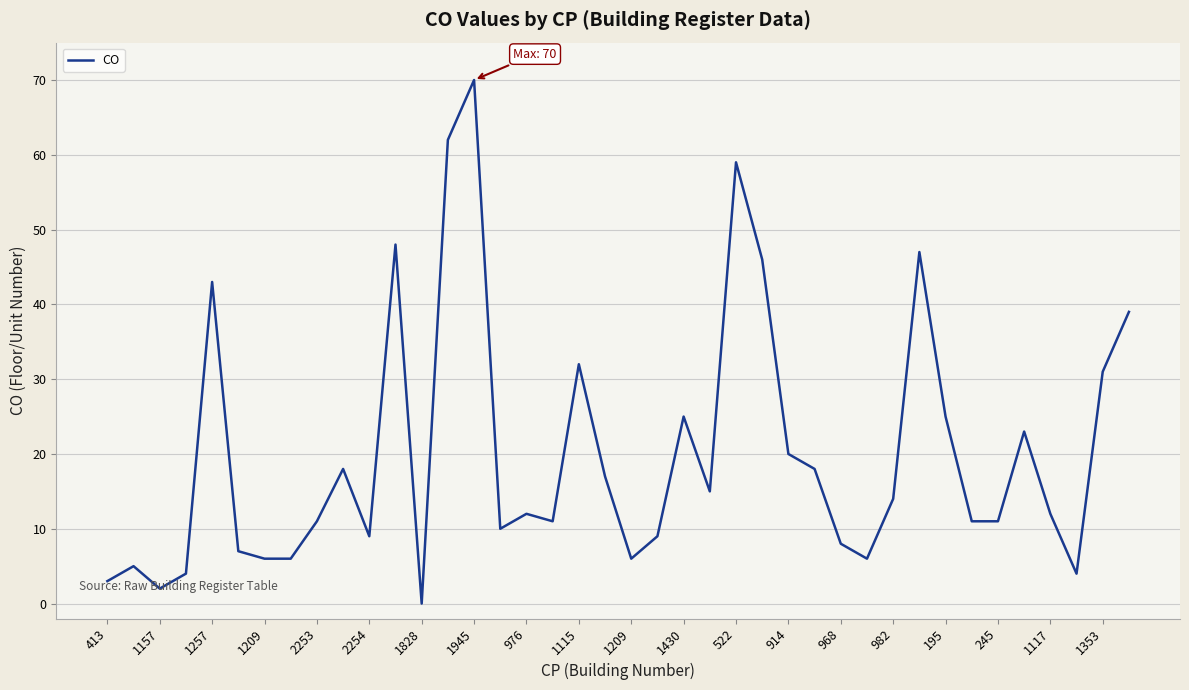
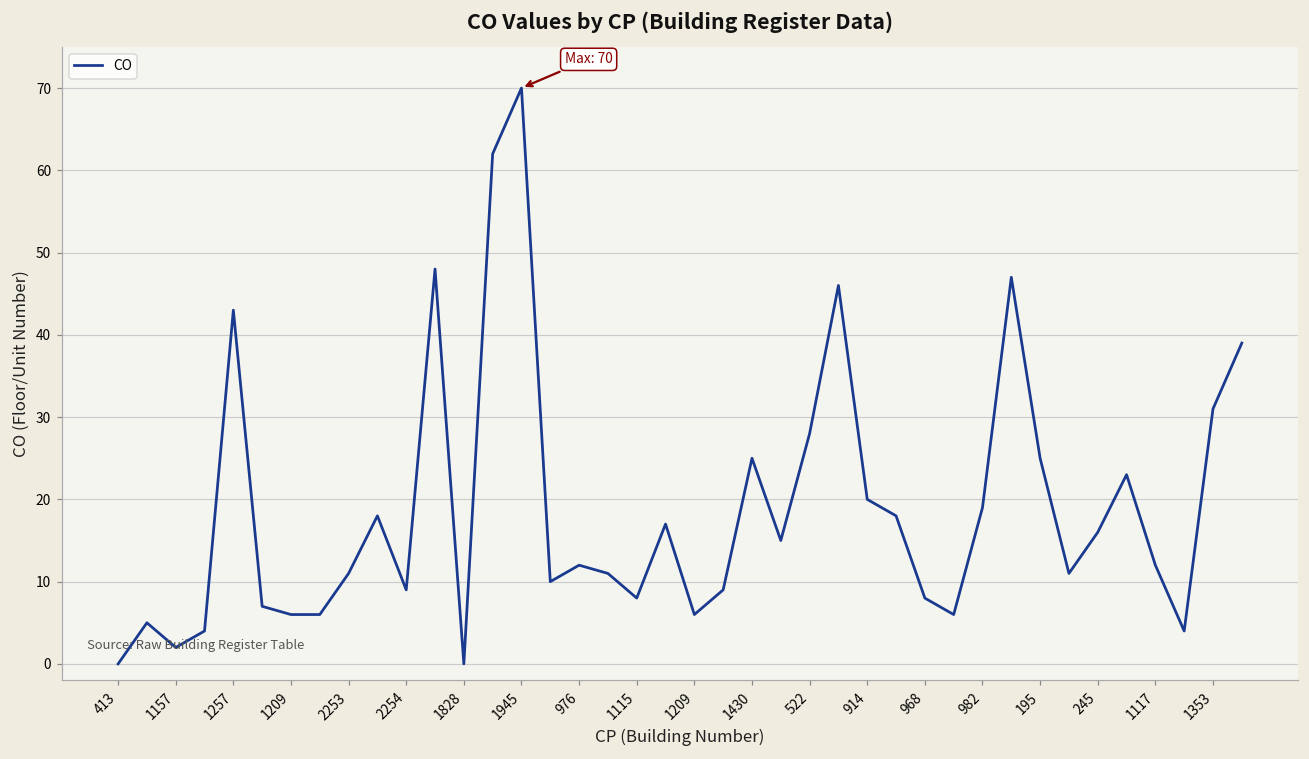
413: 3 -> 0
1115: 32 -> 8
522: 59 -> 28
982: 14 -> 19
245: 11 -> 16
